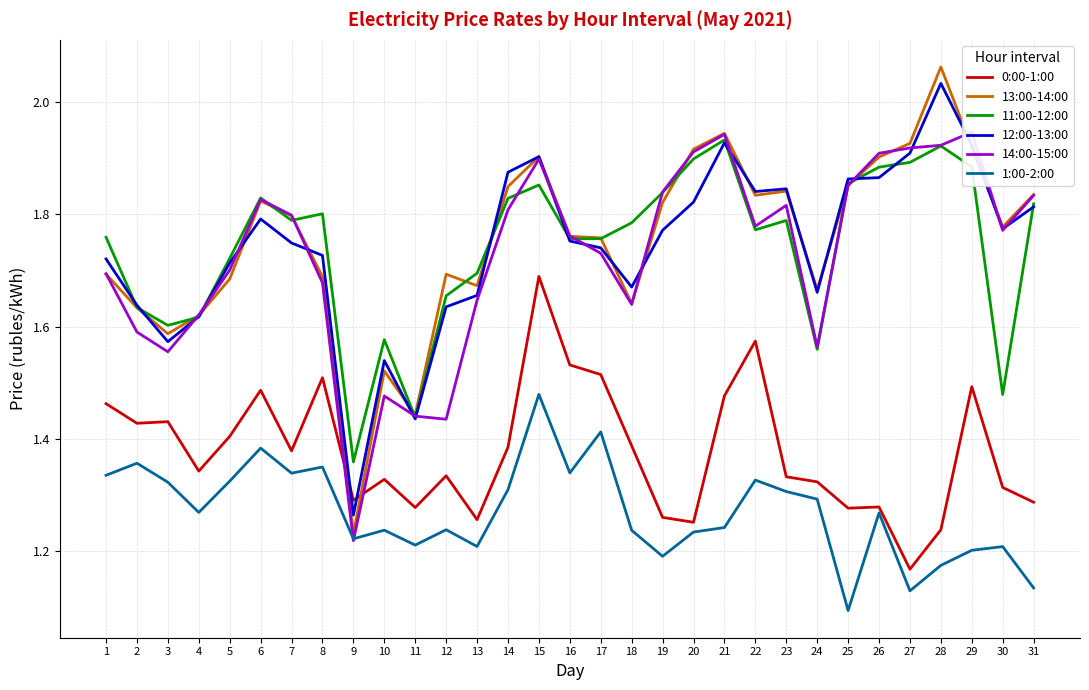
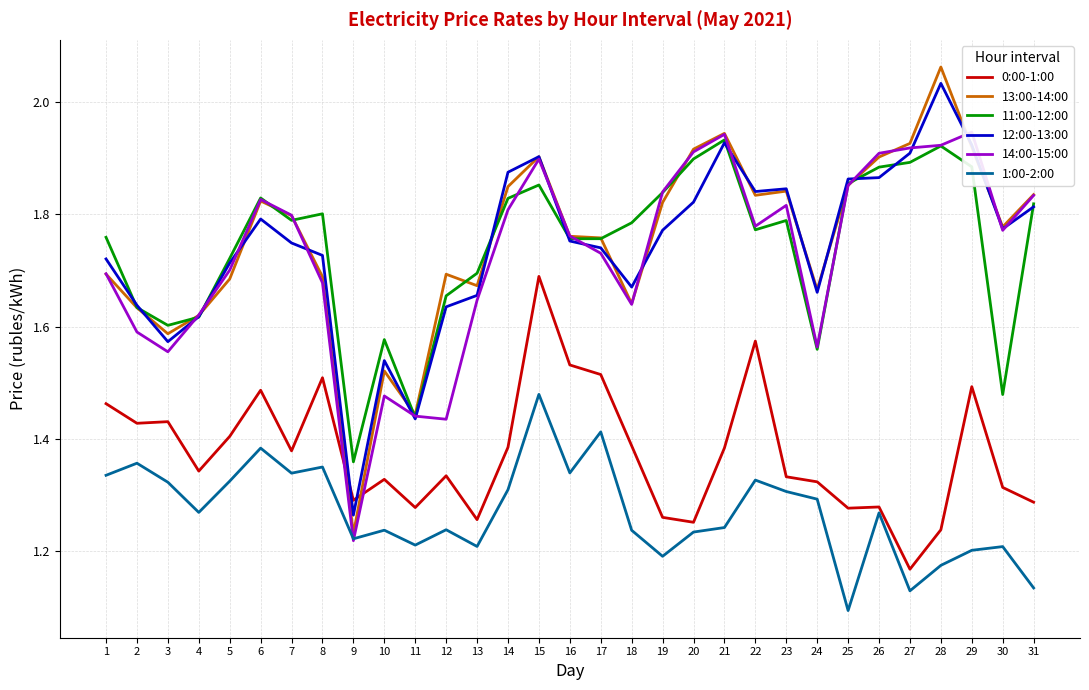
0:00-1:00, 21: 1.48 -> 1.38
